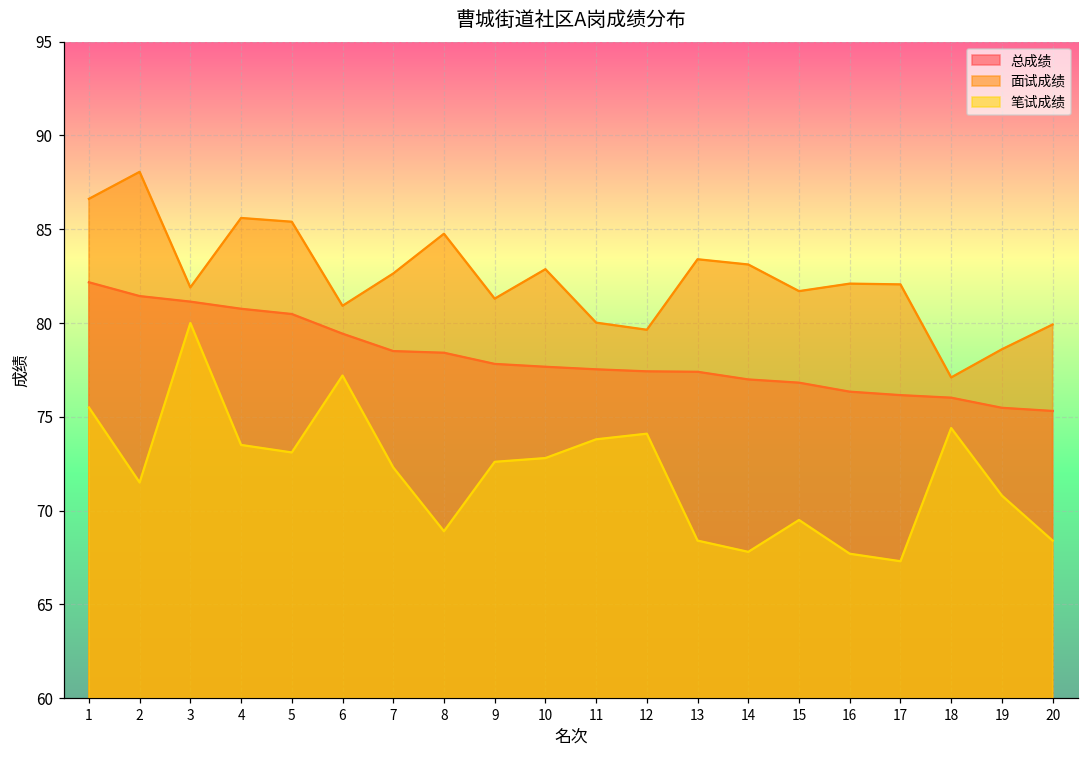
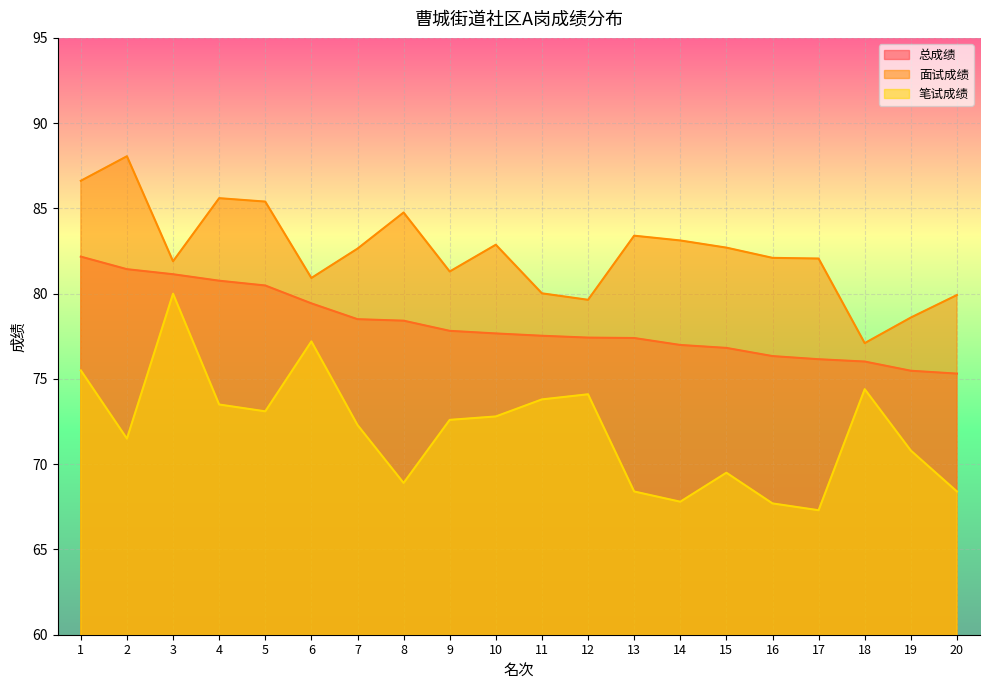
面试成绩, 15: 81.7 -> 82.7
